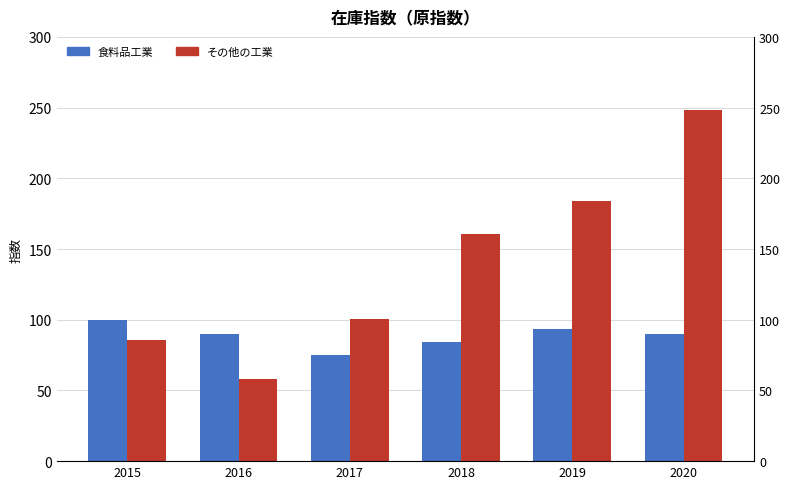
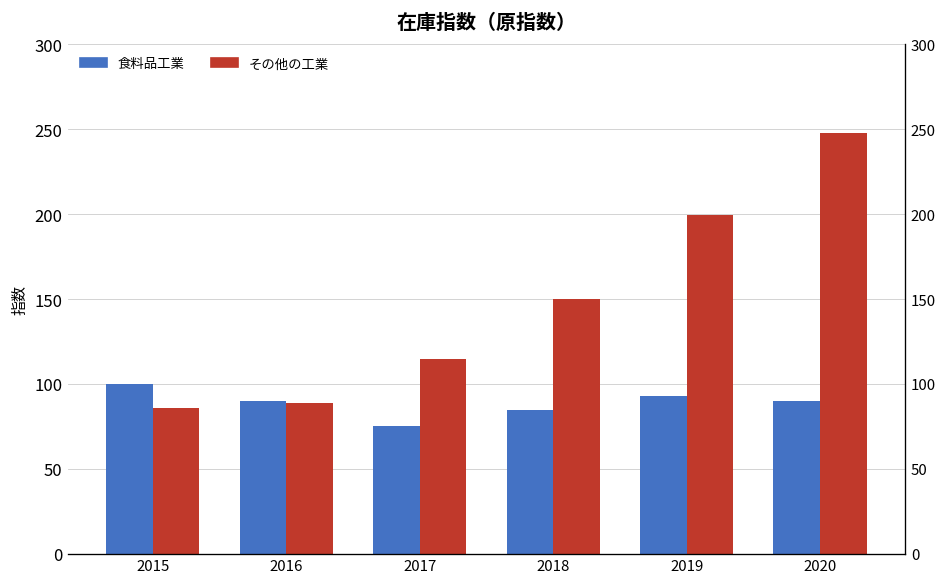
その他の工業, 2016: 58 -> 89
その他の工業, 2017: 100 -> 115
その他の工業, 2018: 161 -> 150
その他の工業, 2019: 184 -> 200
